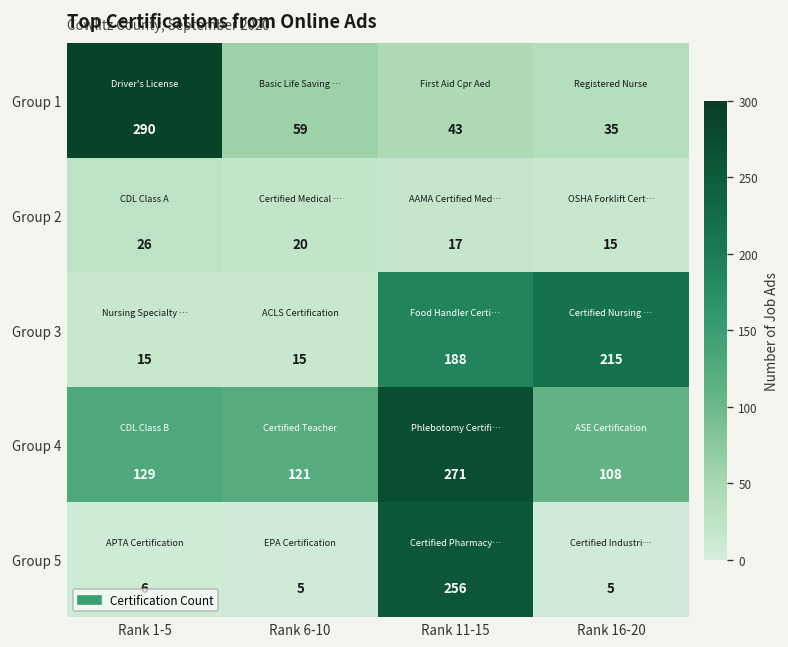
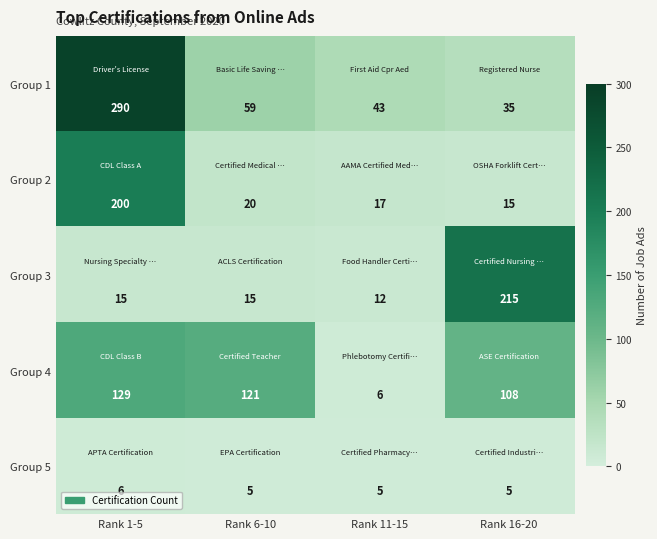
Group 2, Rank 1-5: 26 -> 200
Group 3, Rank 11-15: 188 -> 12
Group 4, Rank 11-15: 271 -> 6
Group 5, Rank 11-15: 256 -> 5
